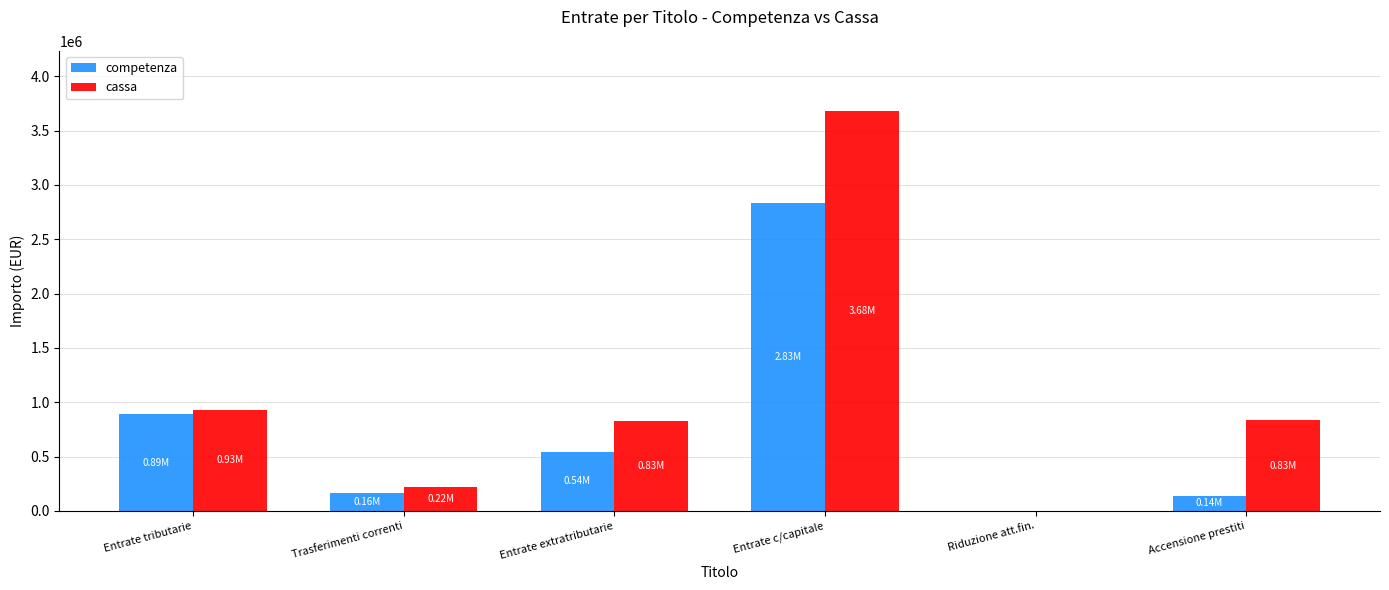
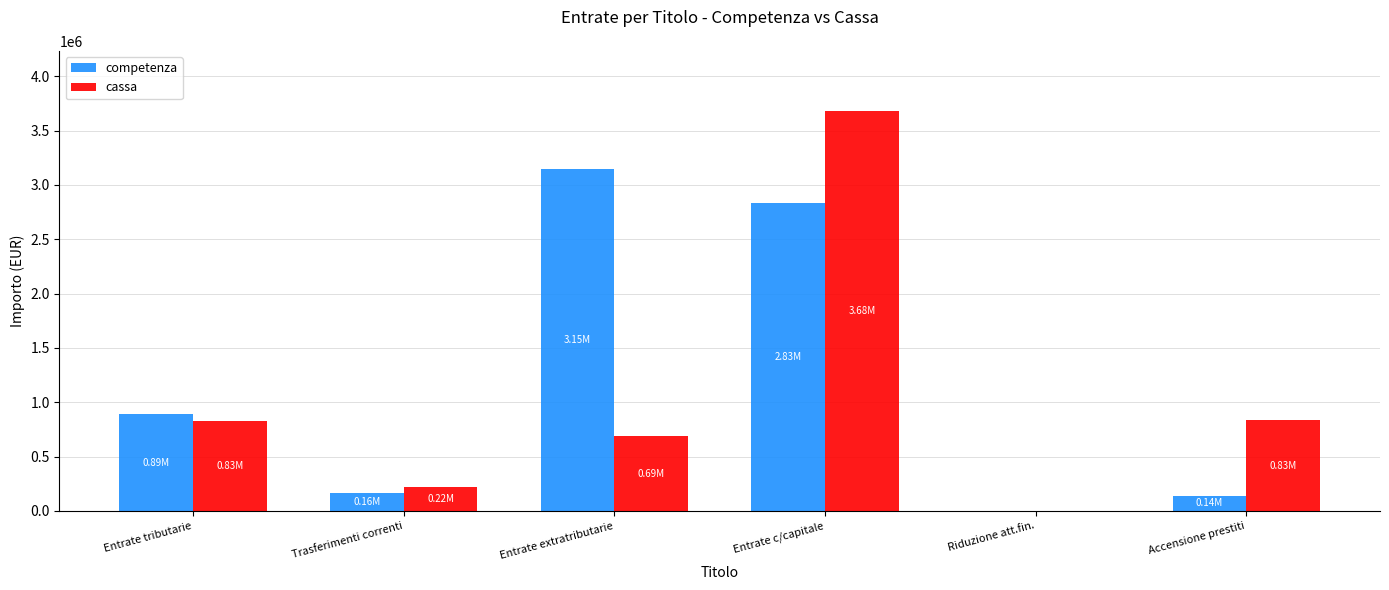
cassa, Entrate tributarie: 0.93M -> 0.83M
competenza, Entrate extratributarie: 0.54M -> 3.15M
cassa, Entrate extratributarie: 0.83M -> 0.69M
